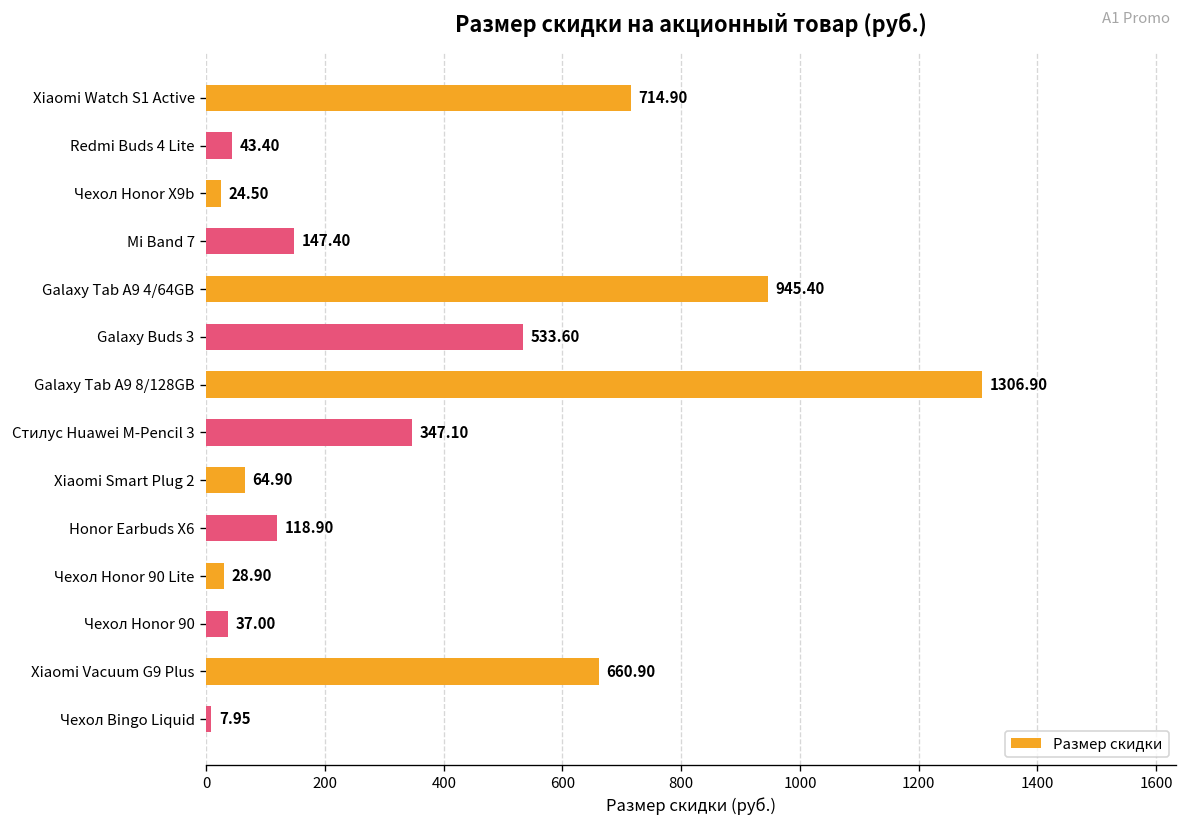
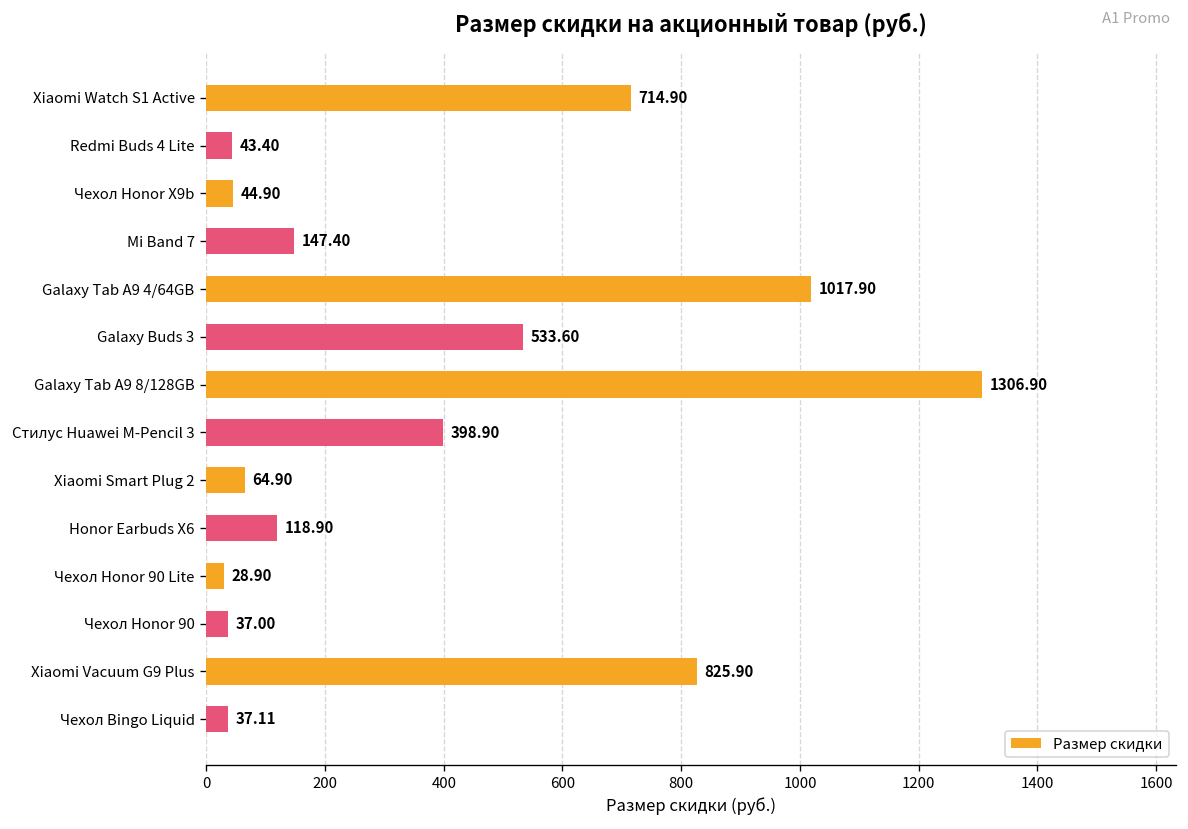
Чехол Honor X9b: 24.50 -> 44.90
Galaxy Tab A9 4/64GB: 945.40 -> 1017.90
Стилус Huawei M-Pencil 3: 347.10 -> 398.90
Xiaomi Vacuum G9 Plus: 660.90 -> 825.90
Чехол Bingo Liquid: 7.95 -> 37.11
